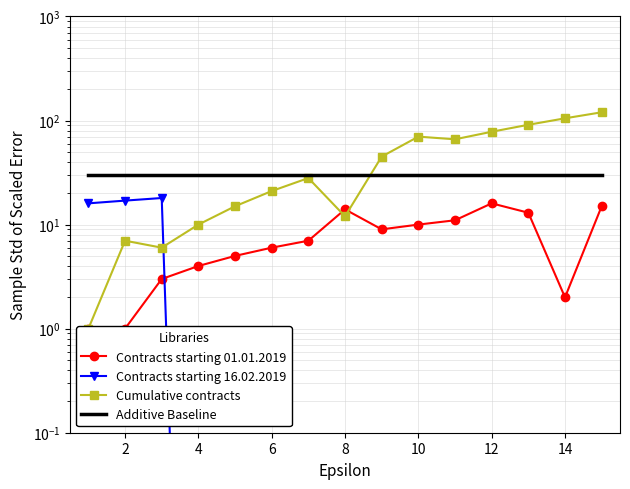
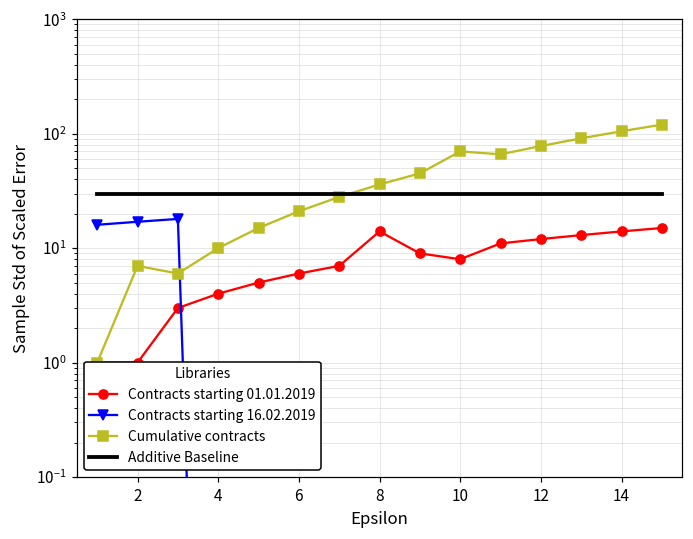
Cumulative contracts, 8: 12 -> 36
Contracts starting 01.01.2019, 10: 10 -> 8
Contracts starting 01.01.2019, 12: 16 -> 12
Contracts starting 01.01.2019, 14: 2 -> 14
